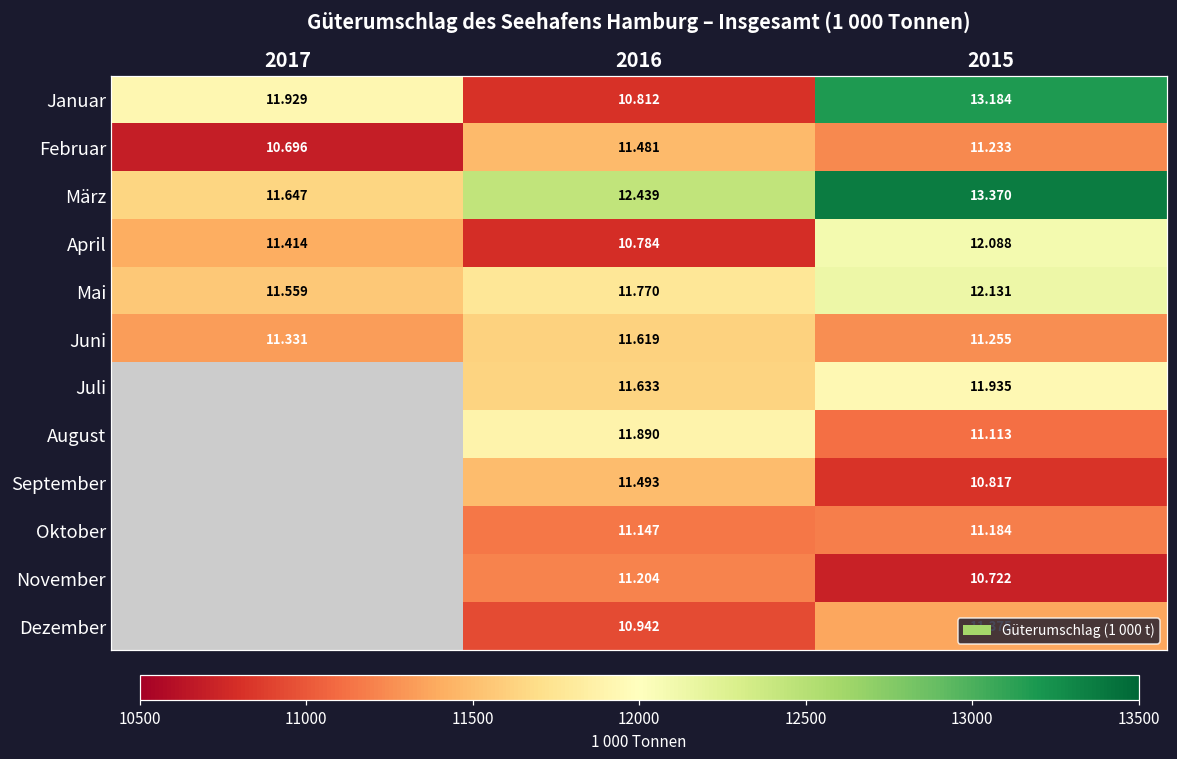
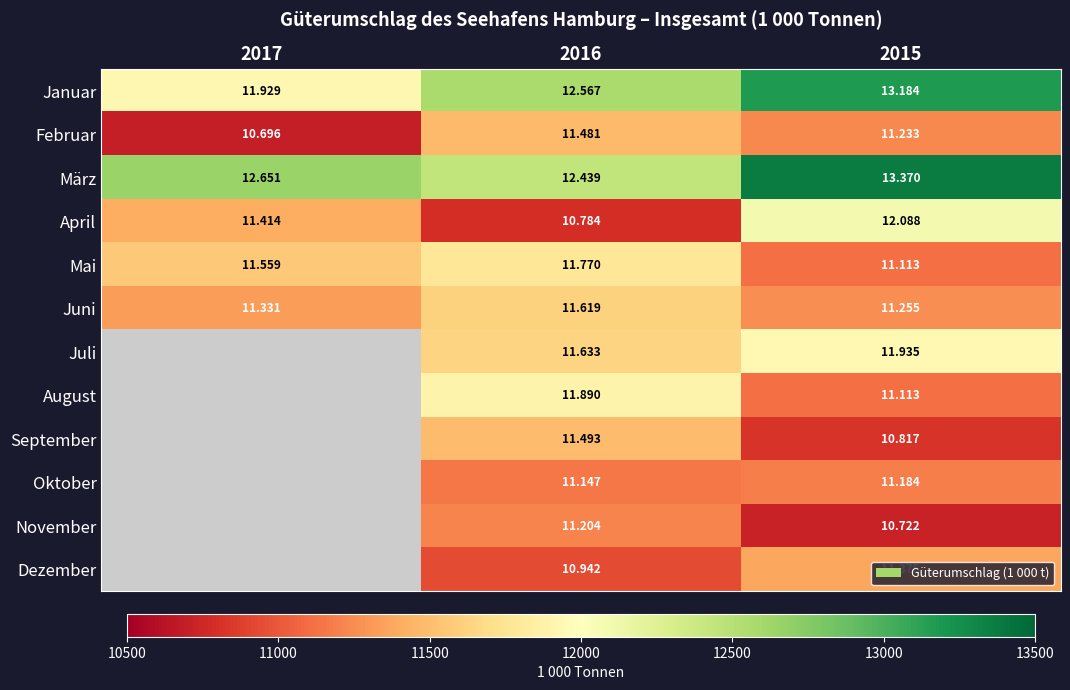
Januar, 2016: 10.812 -> 12.567
März, 2017: 11.647 -> 12.651
Mai, 2015: 12.131 -> 11.113
